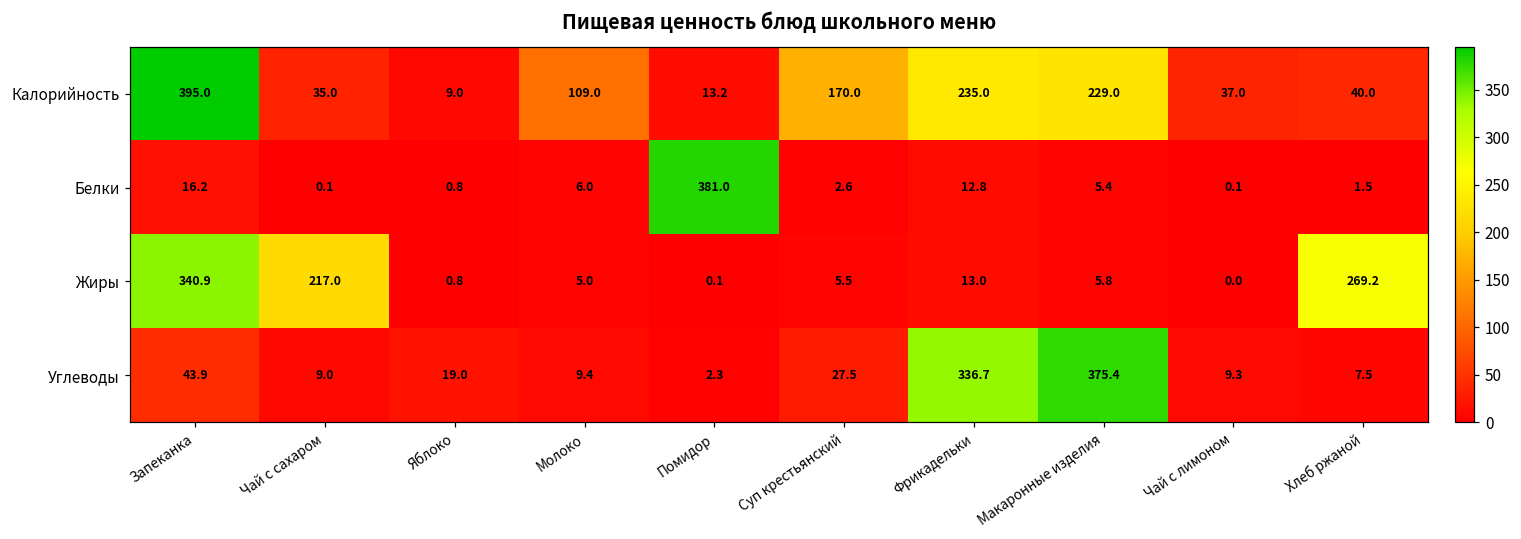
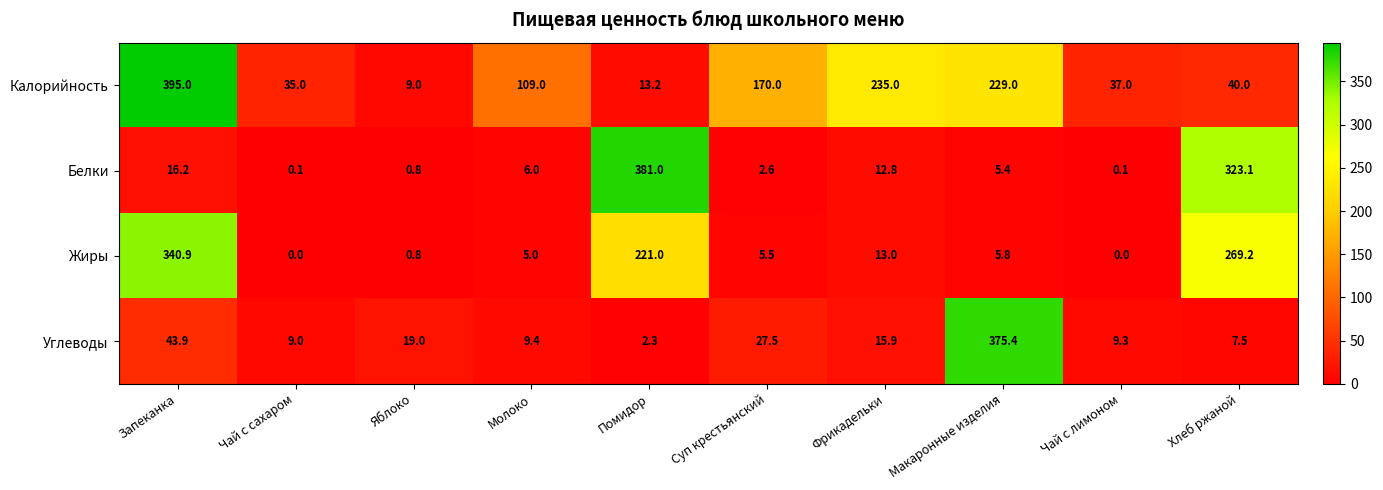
Белки, Хлеб ржаной: 1.5 -> 323.1
Жиры, Чай с сахаром: 217.0 -> 0.0
Жиры, Помидор: 0.1 -> 221.0
Углеводы, Фрикадельки: 336.7 -> 15.9
